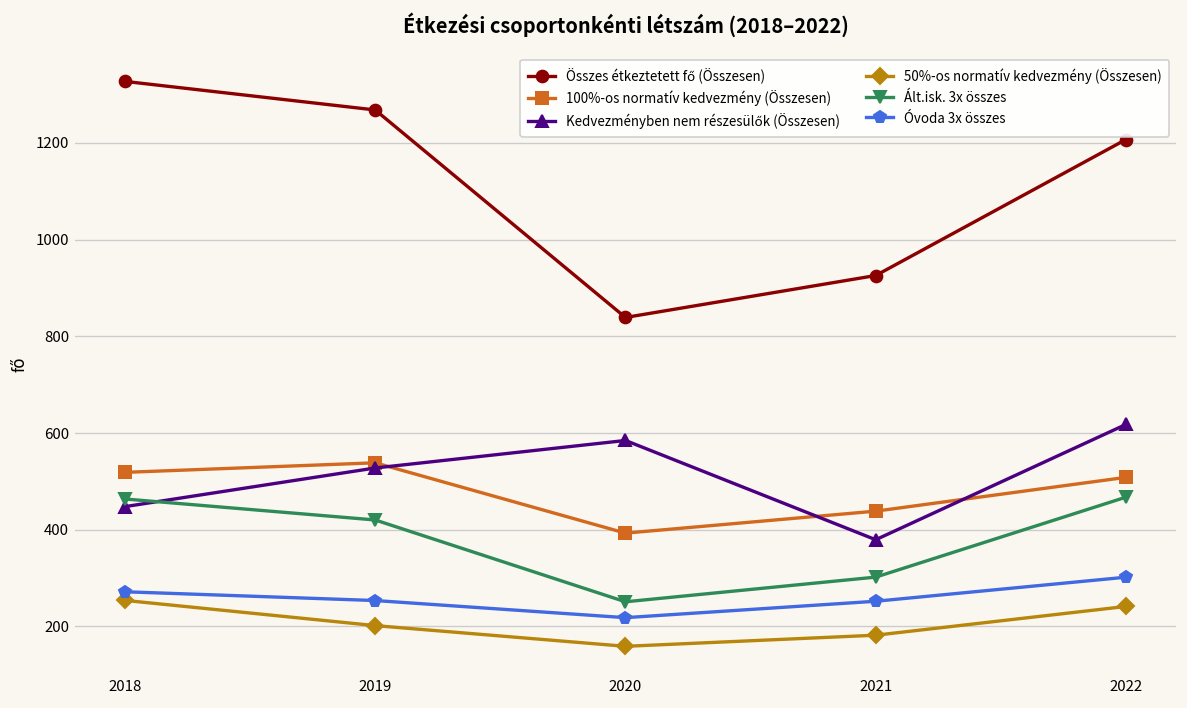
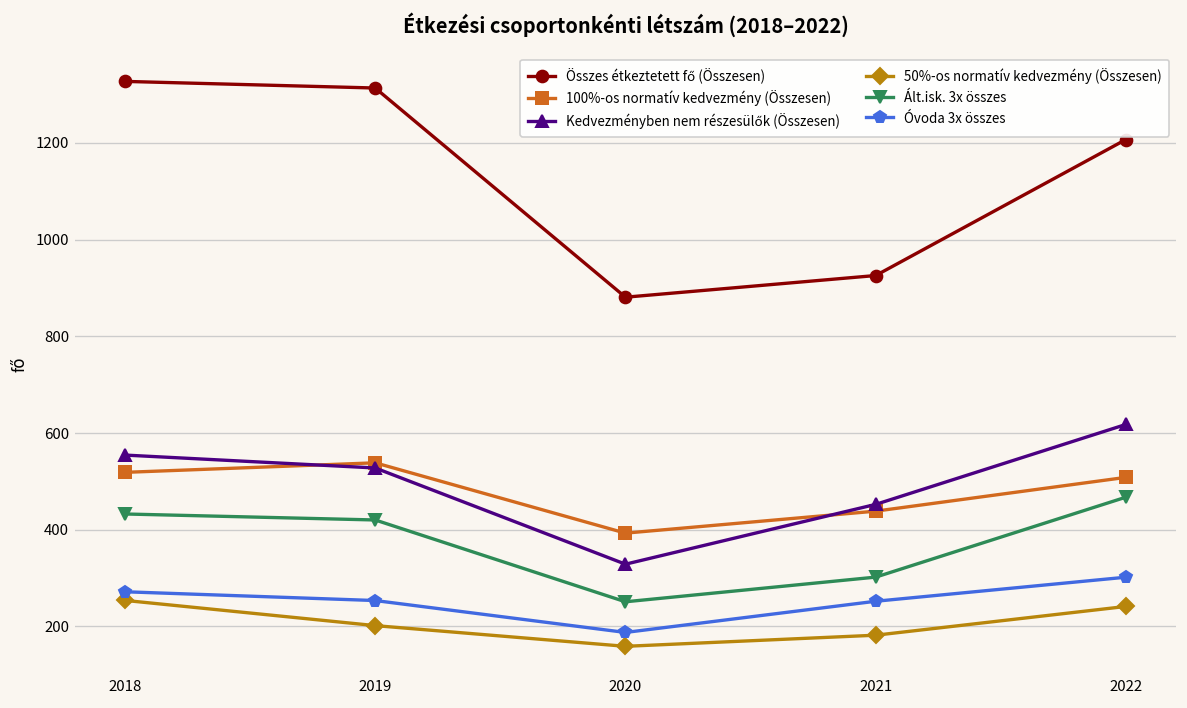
Kedvezményben nem részesülők (Összesen), 2018: 450 -> 550
Ált.isk. 3x összes, 2018: 460 -> 430
Összes étkeztetett fő (Összesen), 2019: 1270 -> 1310
Összes étkeztetett fő (Összesen), 2020: 840 -> 880
Kedvezményben nem részesülők (Összesen), 2020: 580 -> 330
Óvoda 3x összes, 2020: 220 -> 190
Kedvezményben nem részesülők (Összesen), 2021: 380 -> 450
